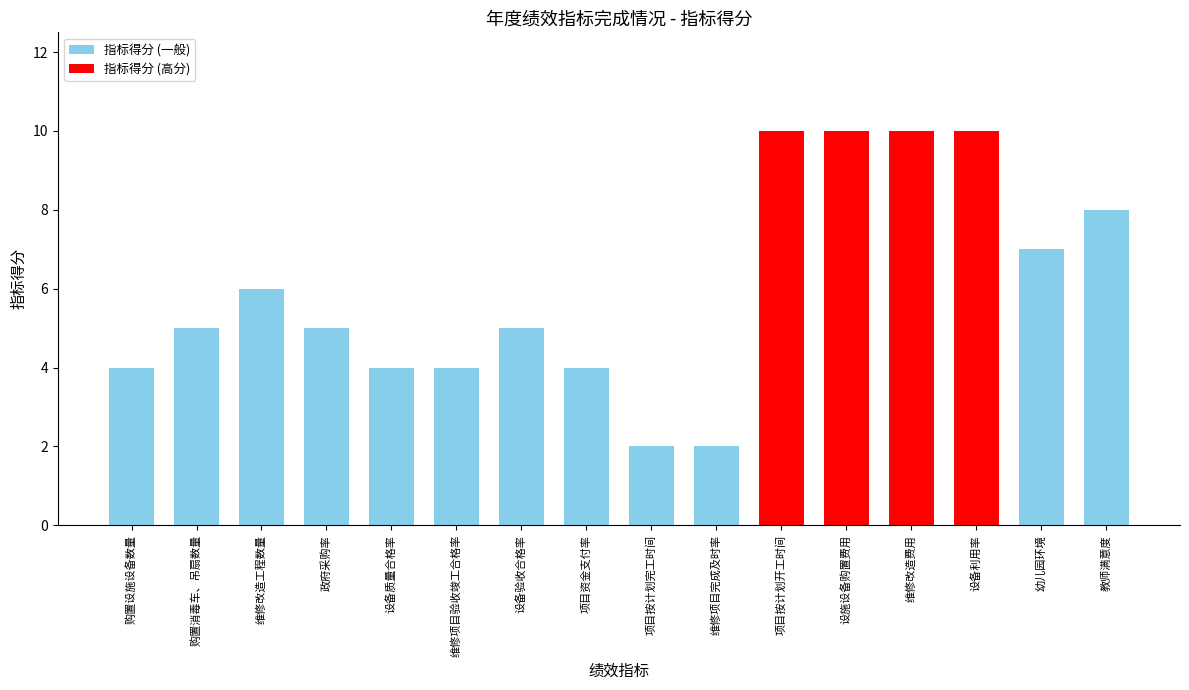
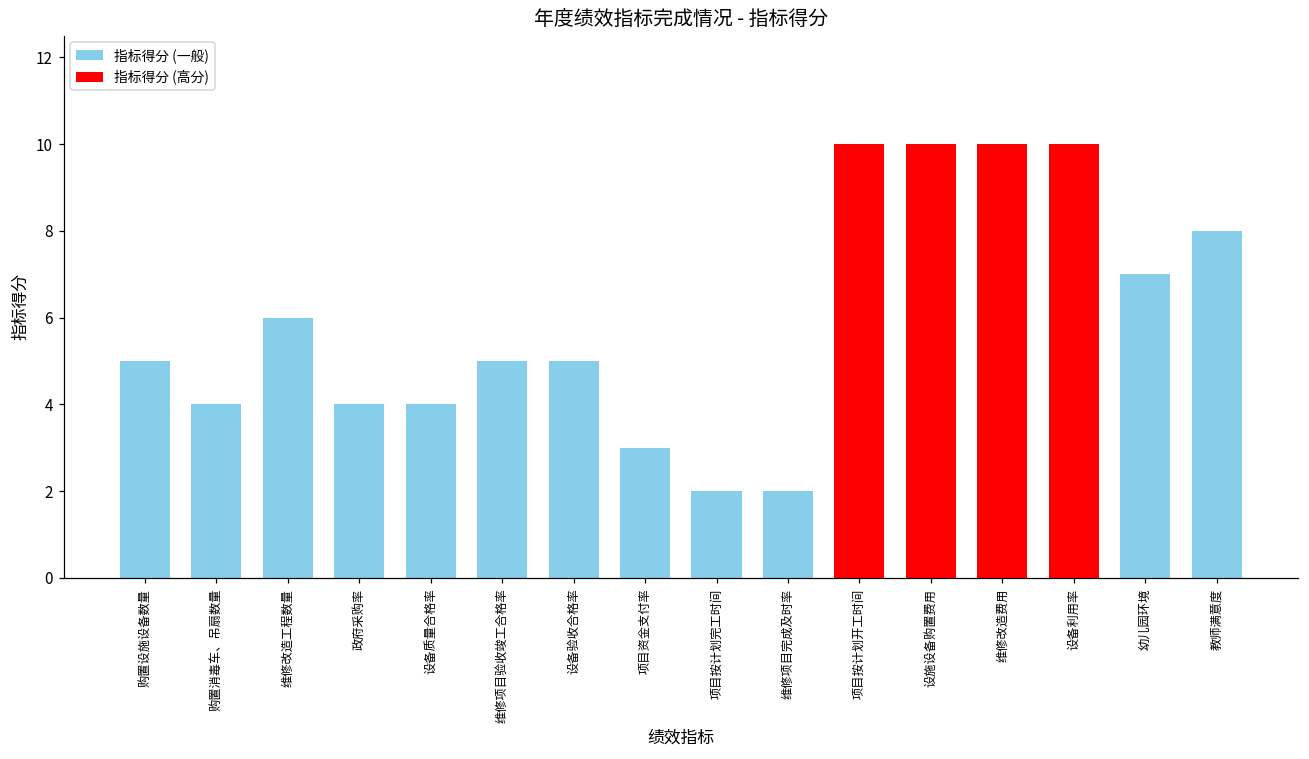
购置设施设备数量: 4 -> 5
购置消毒车、吊扇数量: 5 -> 4
政府采购率: 5 -> 4
维修项目验收竣工合格率: 4 -> 5
项目资金支付率: 4 -> 3
